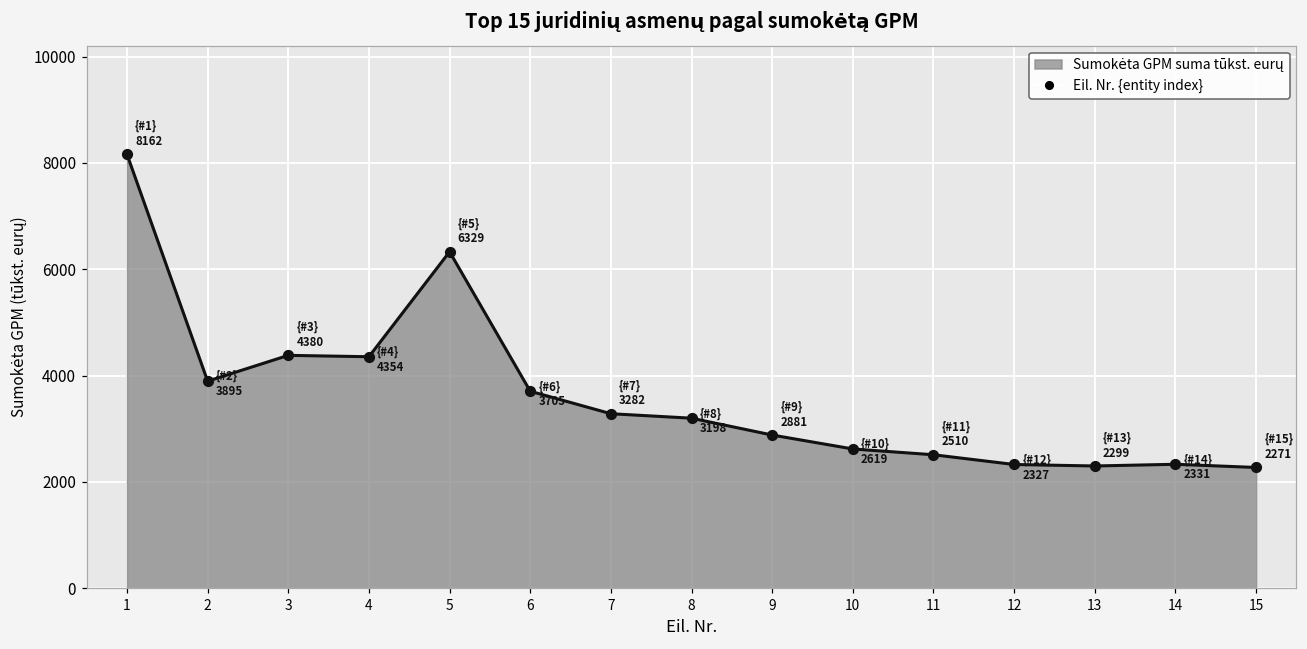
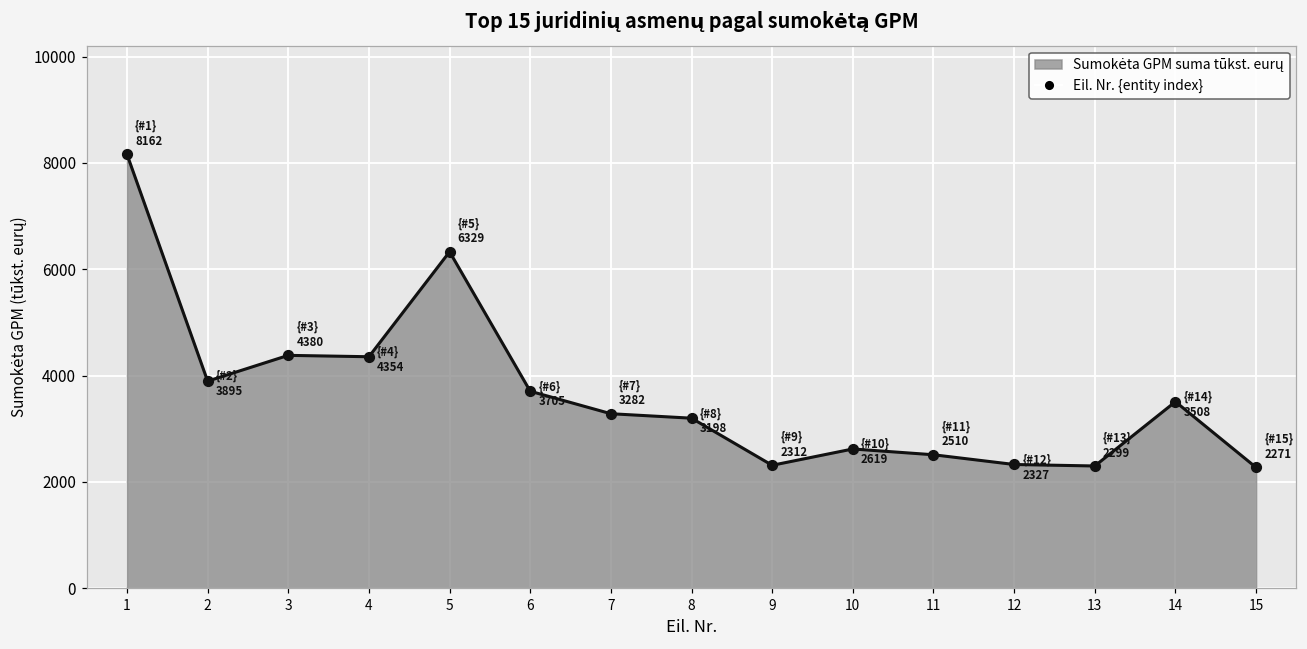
9: 2881 -> 2312
14: 2331 -> 3508
